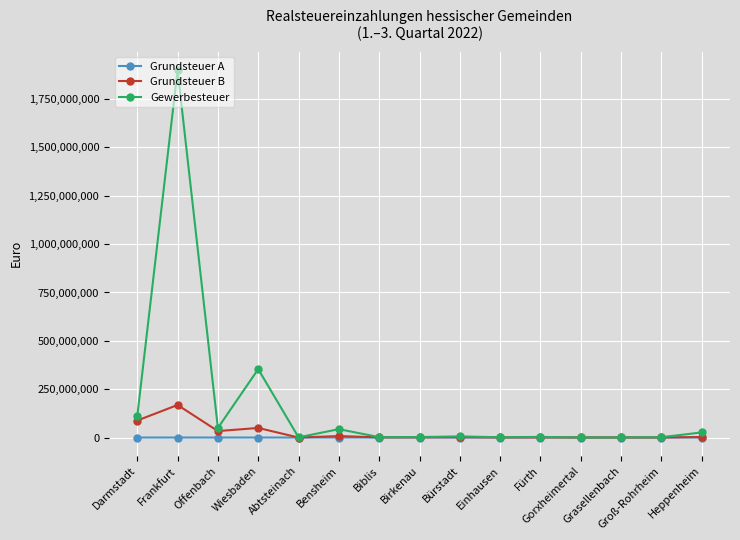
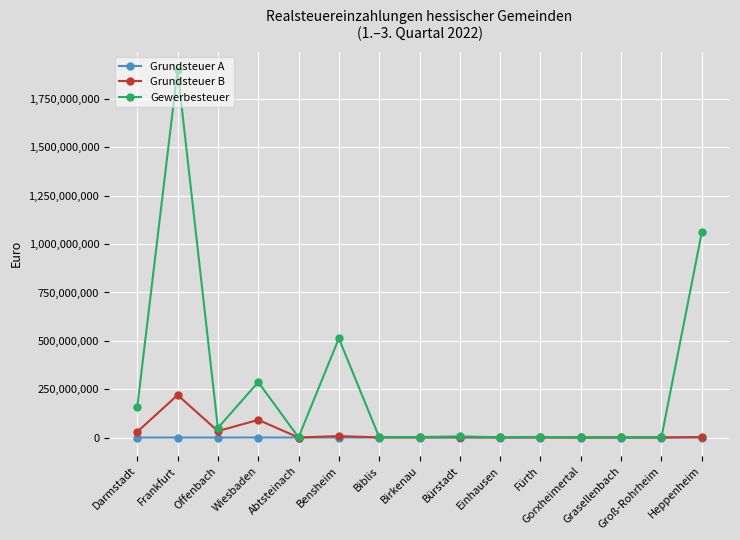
Grundsteuer B, Darmstadt: 90,000,000 -> 30,000,000
Gewerbesteuer, Darmstadt: 110,000,000 -> 160,000,000
Grundsteuer B, Frankfurt: 170,000,000 -> 220,000,000
Grundsteuer B, Wiesbaden: 50,000,000 -> 90,000,000
Gewerbesteuer, Wiesbaden: 350,000,000 -> 290,000,000
Gewerbesteuer, Bensheim: 40,000,000 -> 510,000,000
Gewerbesteuer, Heppenheim: 30,000,000 -> 1,060,000,000
